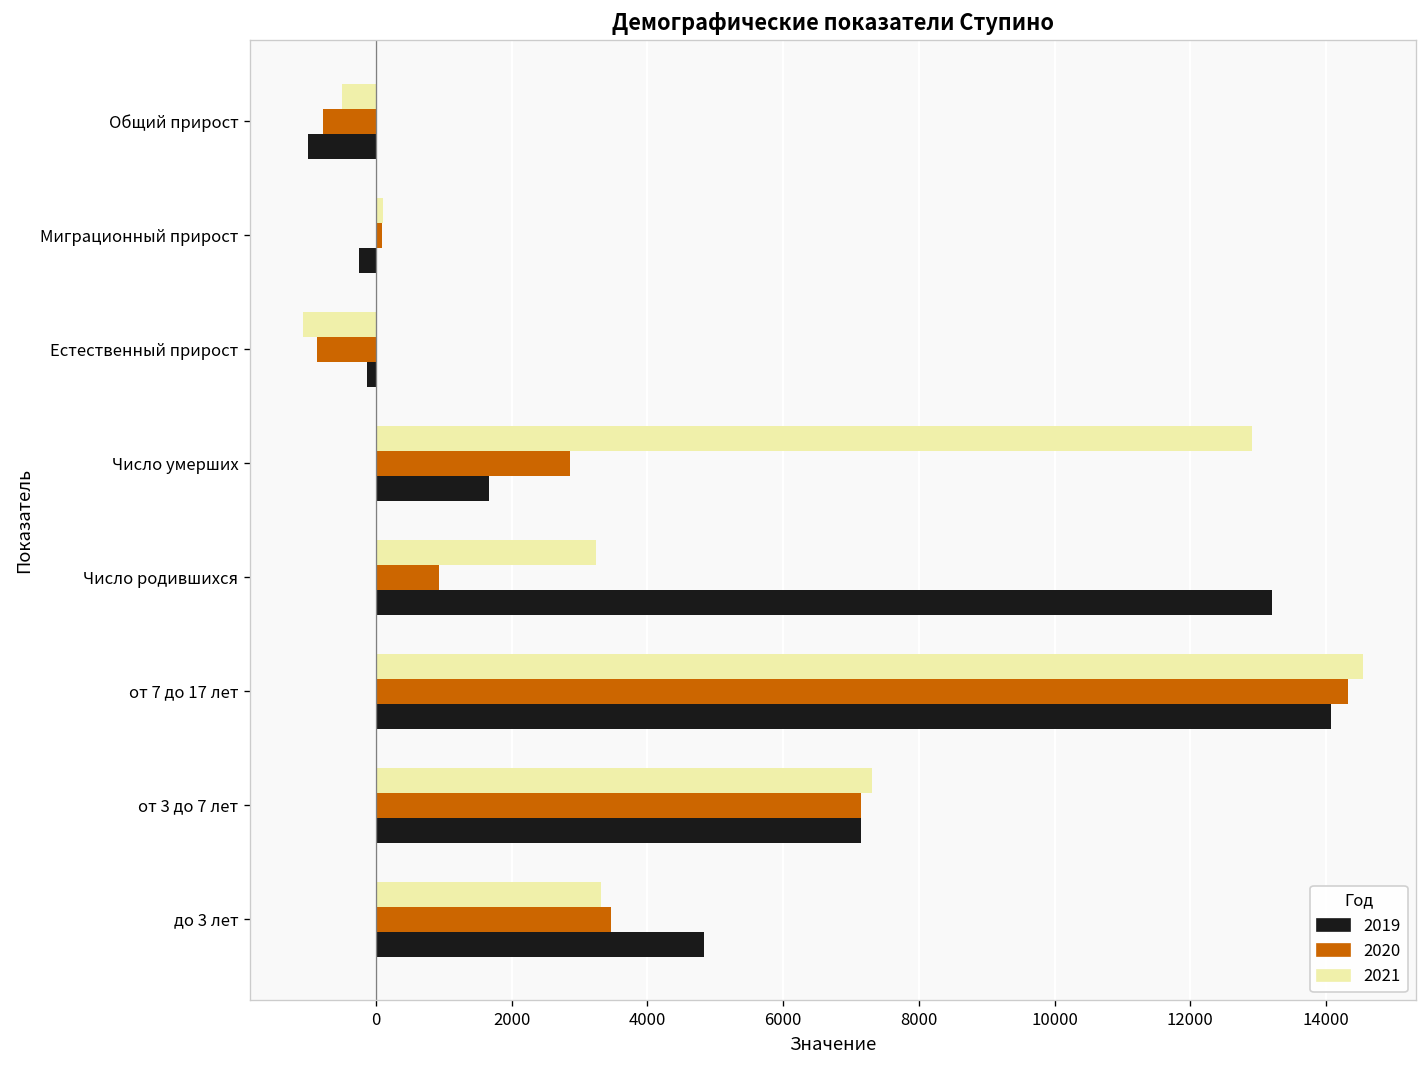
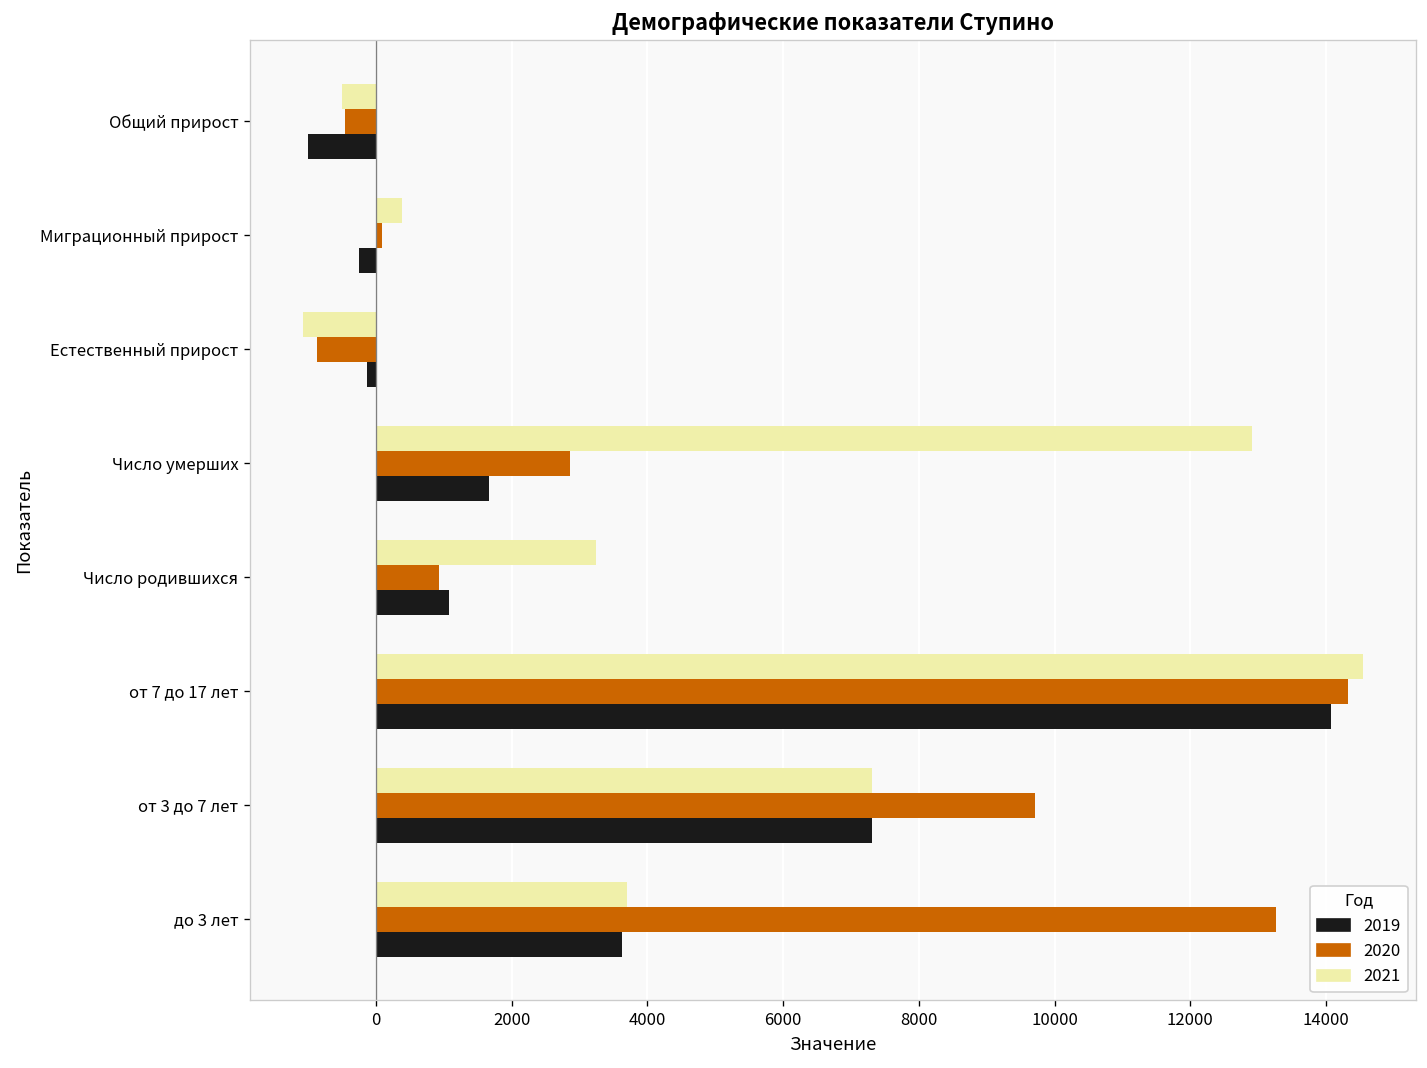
2020, Общий прирост: -800 -> -500
2021, Миграционный прирост: 100 -> 400
2019, Число родившихся: 13200 -> 1100
2020, от 3 до 7 лет: 7100 -> 9700
2019, от 3 до 7 лет: 7100 -> 7300
2021, до 3 лет: 3300 -> 3700
2020, до 3 лет: 3500 -> 13300
2019, до 3 лет: 4800 -> 3600
